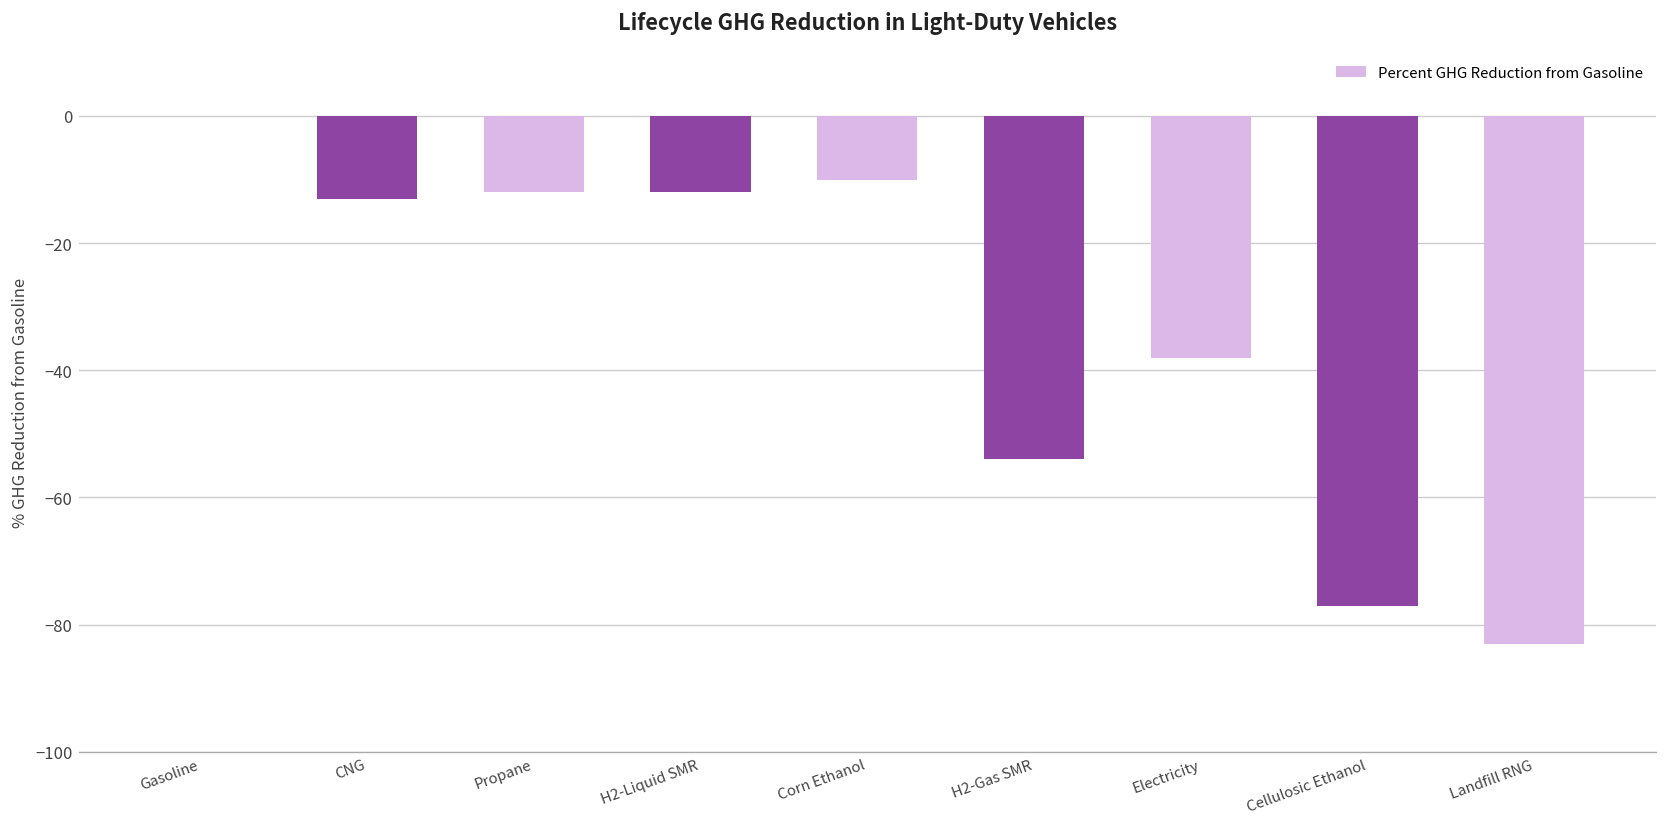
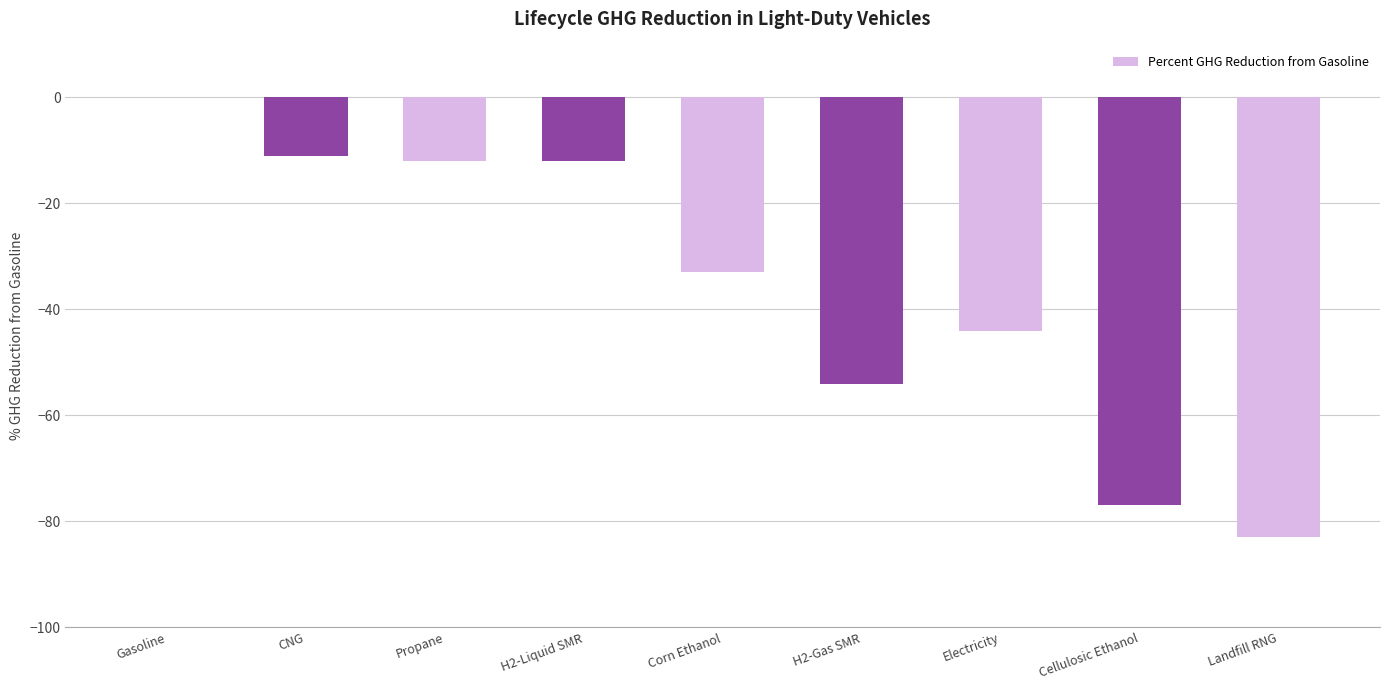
CNG: -13 -> -11
Corn Ethanol: -10 -> -33
Electricity: -38 -> -44
